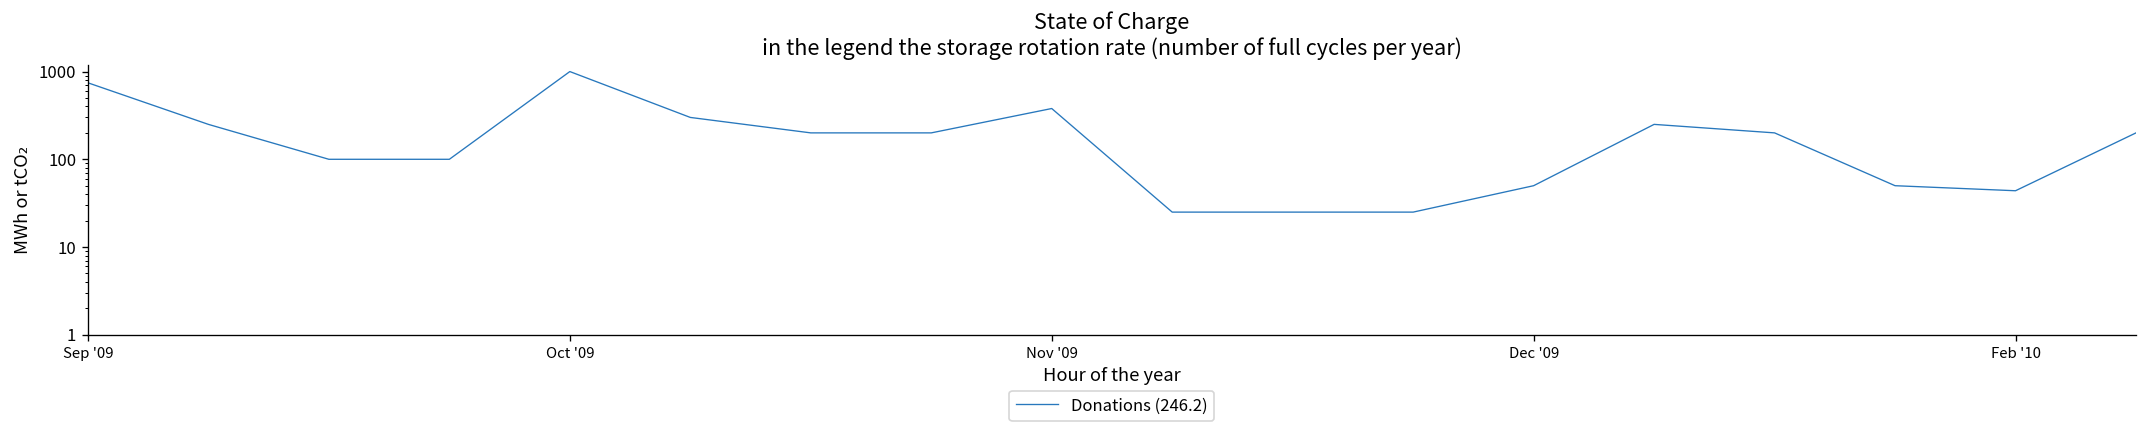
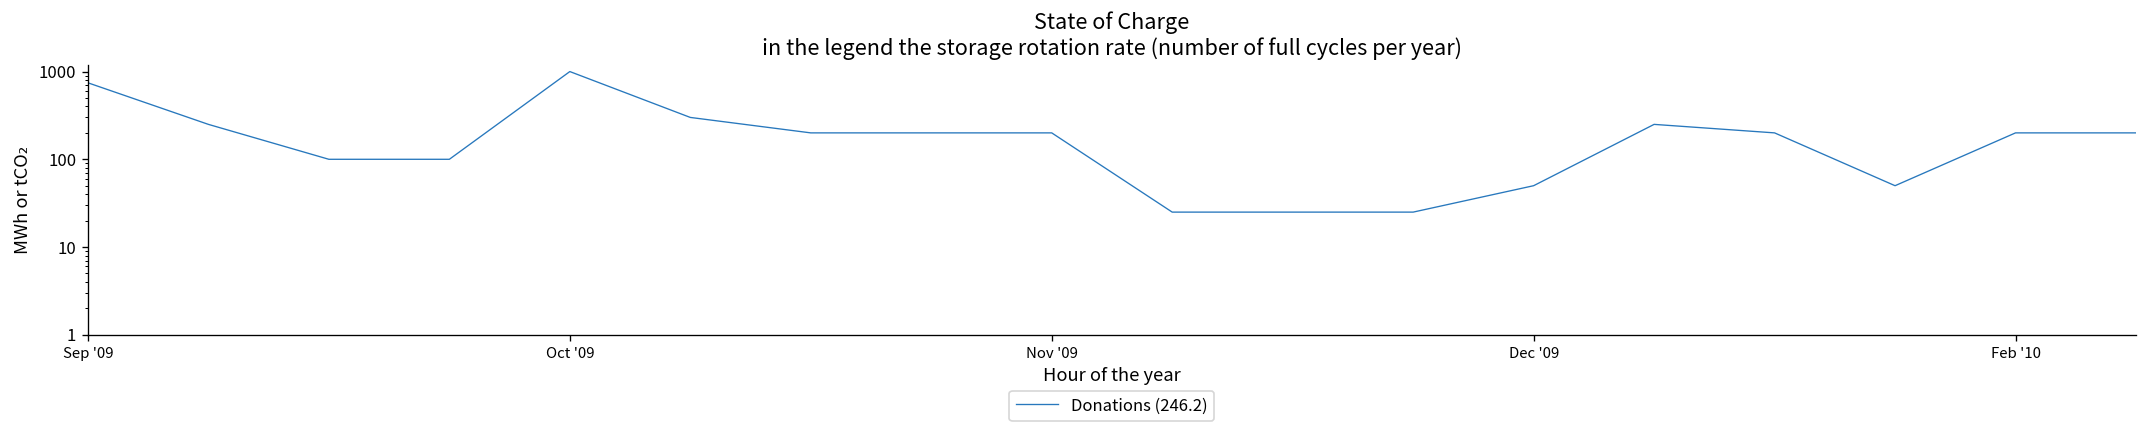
Nov '09: 400 -> 200
Feb '10: 40 -> 200
